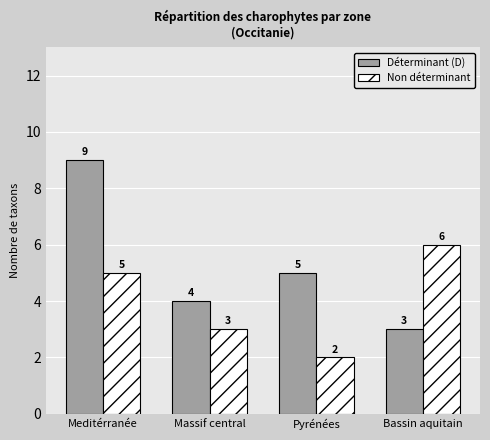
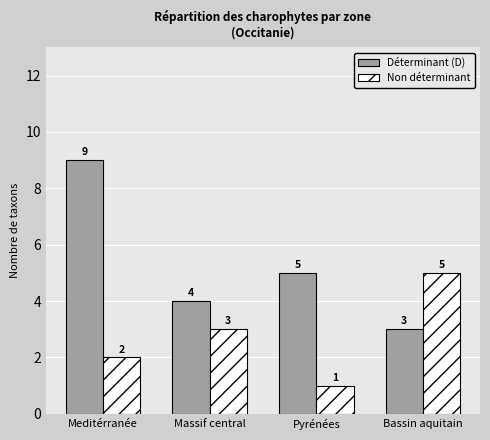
Non déterminant, Meditérranée: 5 -> 2
Non déterminant, Pyrénées: 2 -> 1
Non déterminant, Bassin aquitain: 6 -> 5
